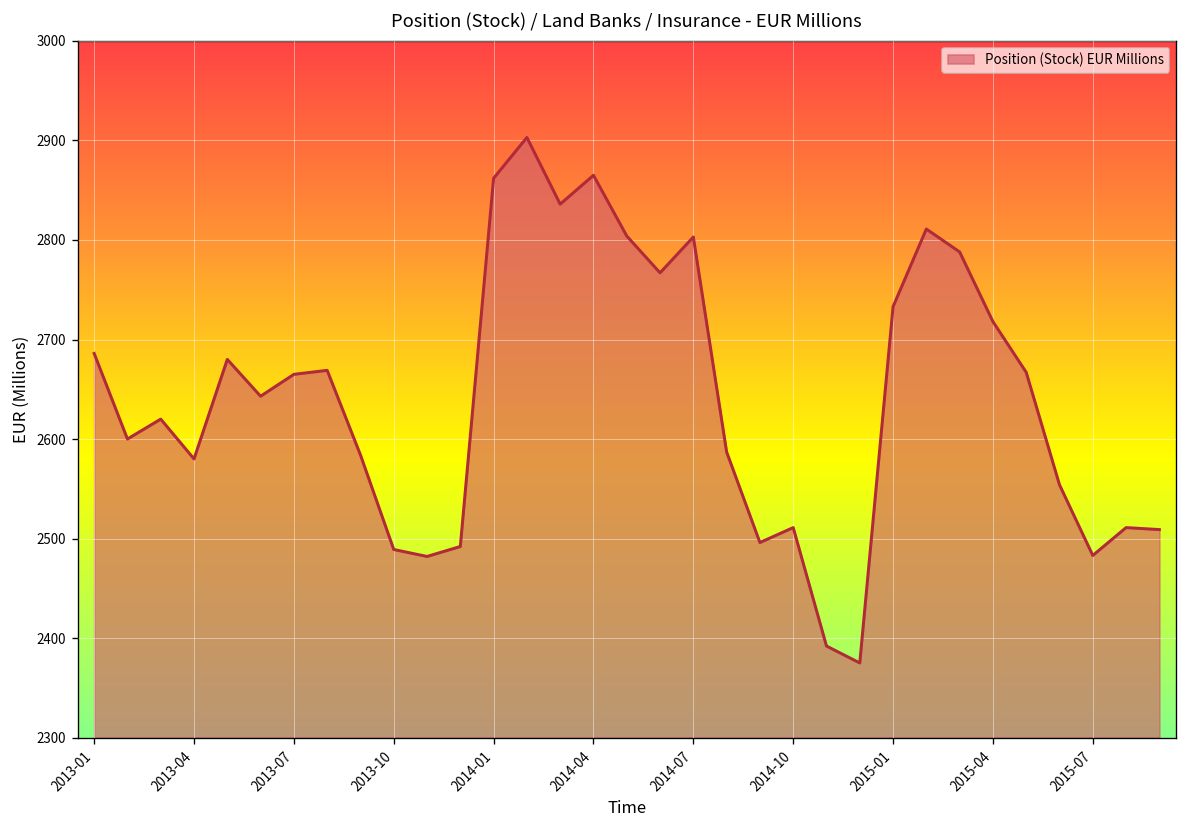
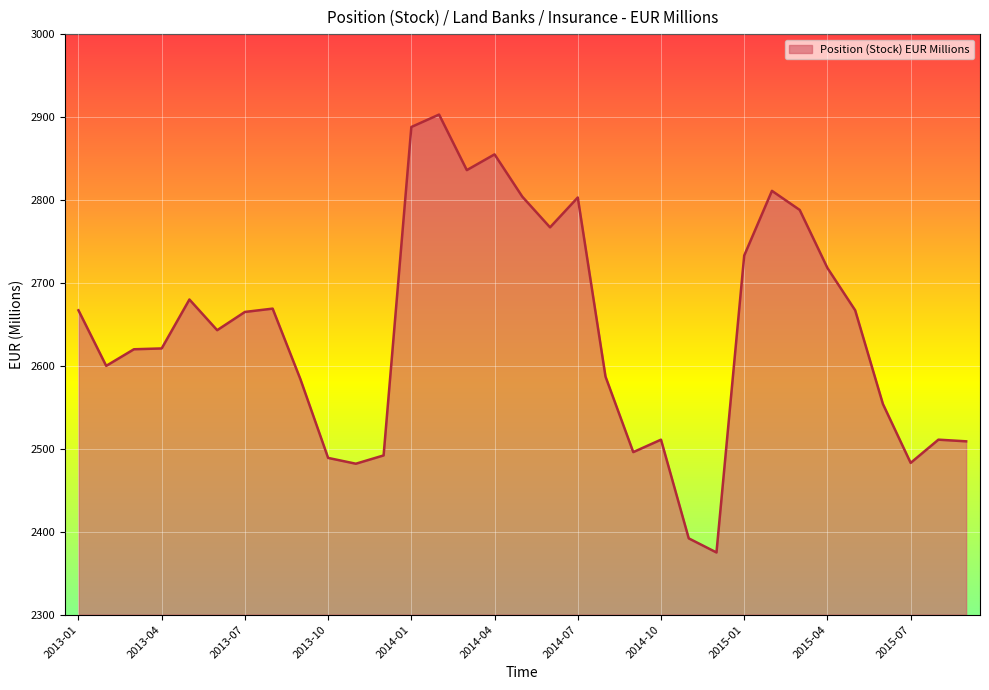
2013-01: 2690 -> 2670
2013-04: 2580 -> 2620
2014-01: 2860 -> 2890
2014-04: 2870 -> 2860
